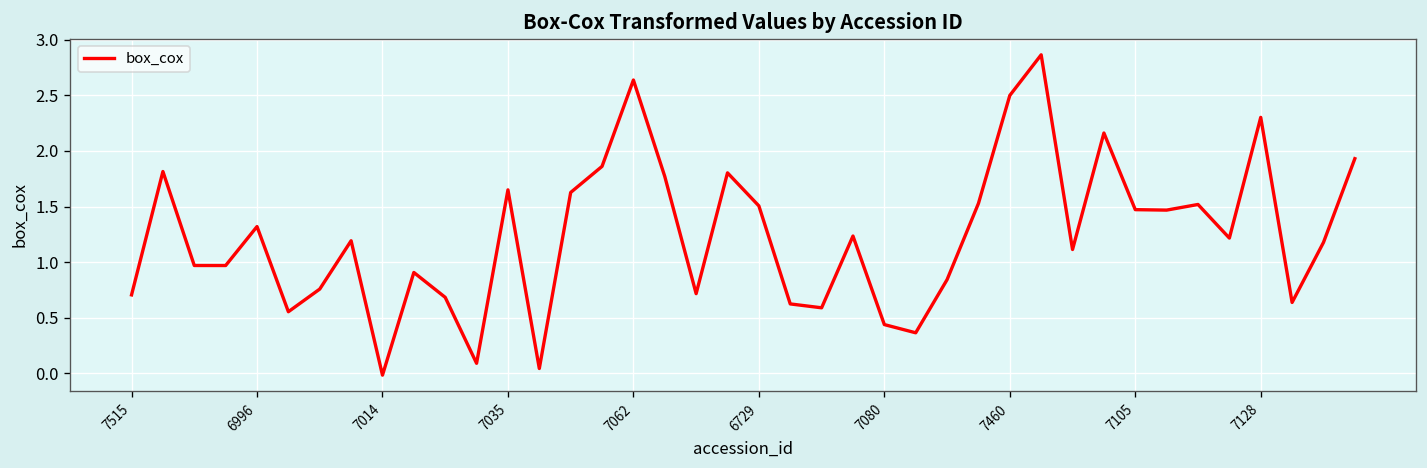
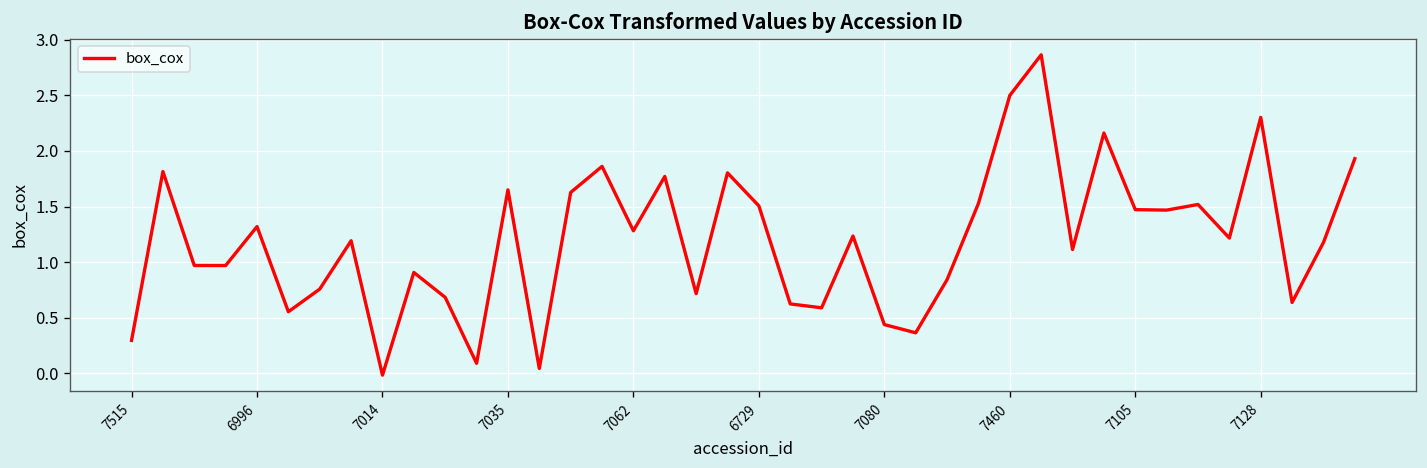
7515: 0.7 -> 0.3
7062: 2.6 -> 1.3
